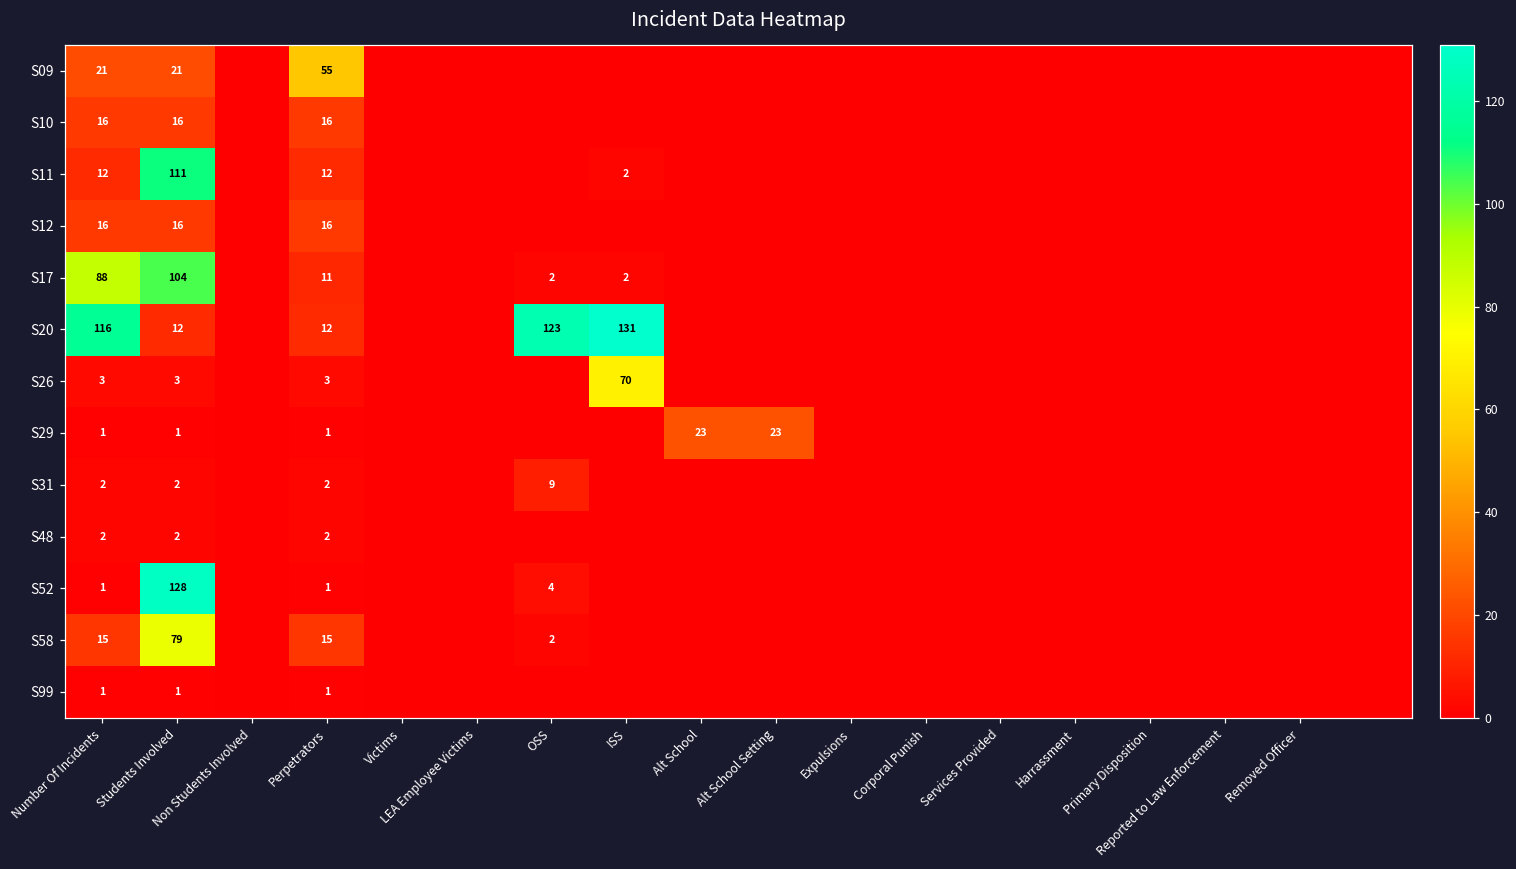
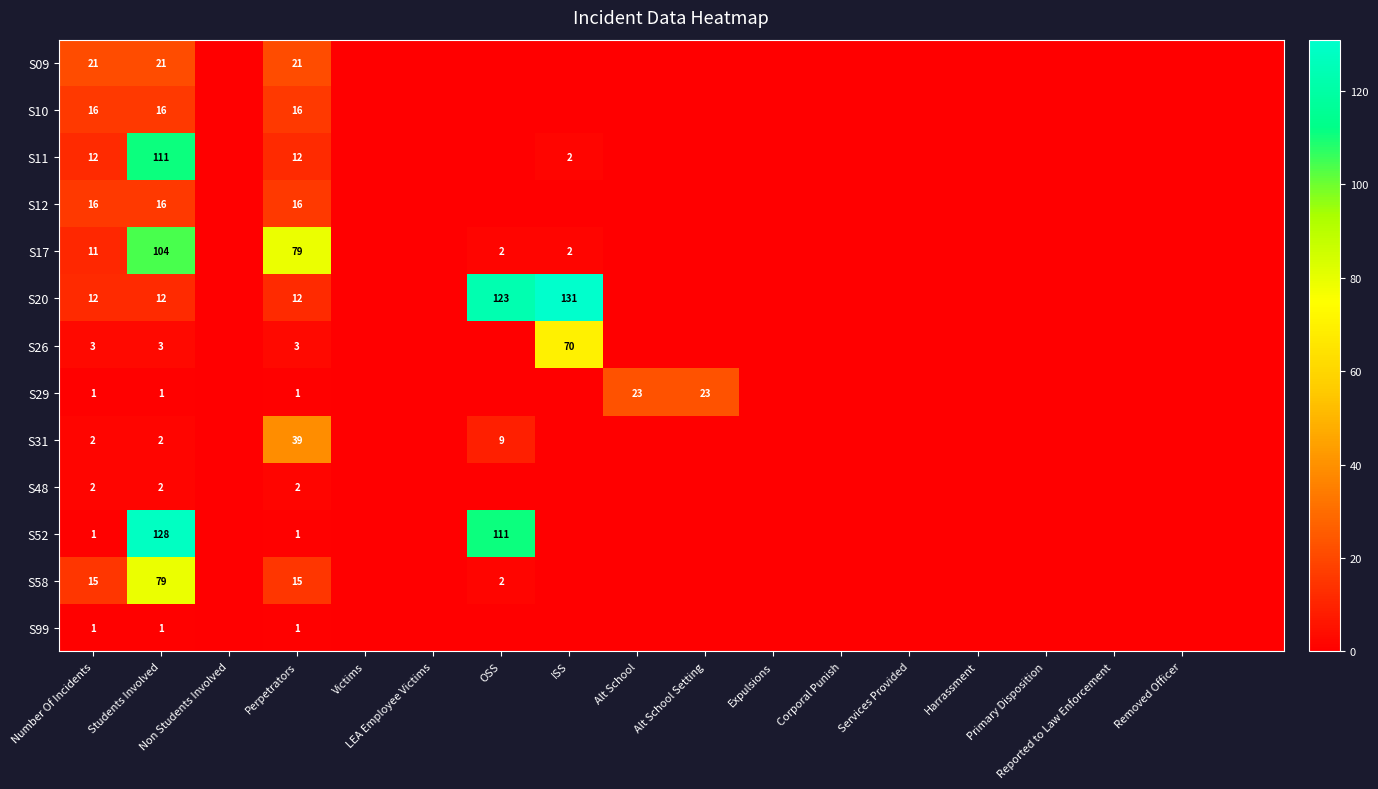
S09, Perpetrators: 55 -> 21
S17, Number Of Incidents: 88 -> 11
S17, Perpetrators: 11 -> 79
S20, Number Of Incidents: 116 -> 12
S31, Perpetrators: 2 -> 39
S52, OSS: 4 -> 111
